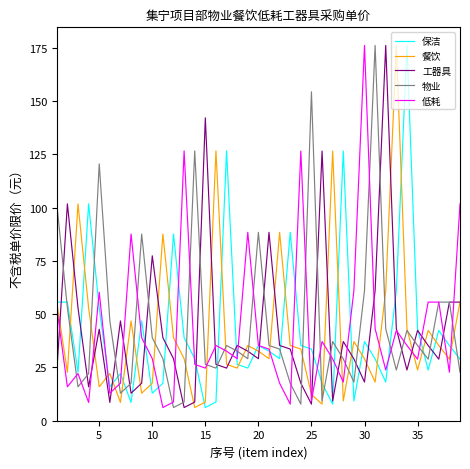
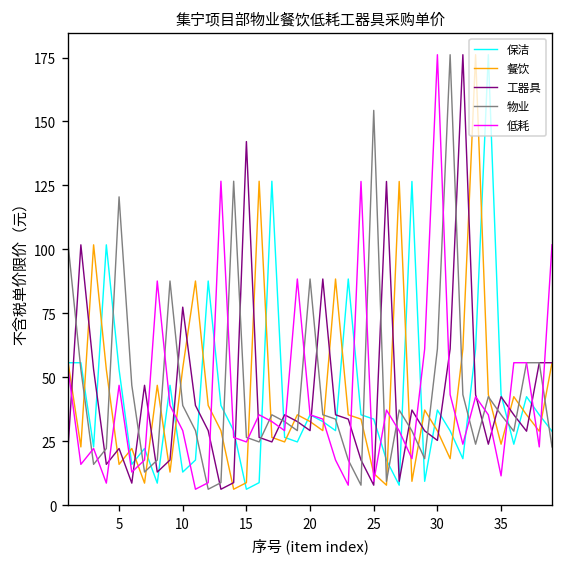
工器具, 5: 43 -> 22
低耗, 5: 60 -> 47
餐饮, 10: 18 -> 54
工器具, 30: 18 -> 25
低耗, 35: 29 -> 11
